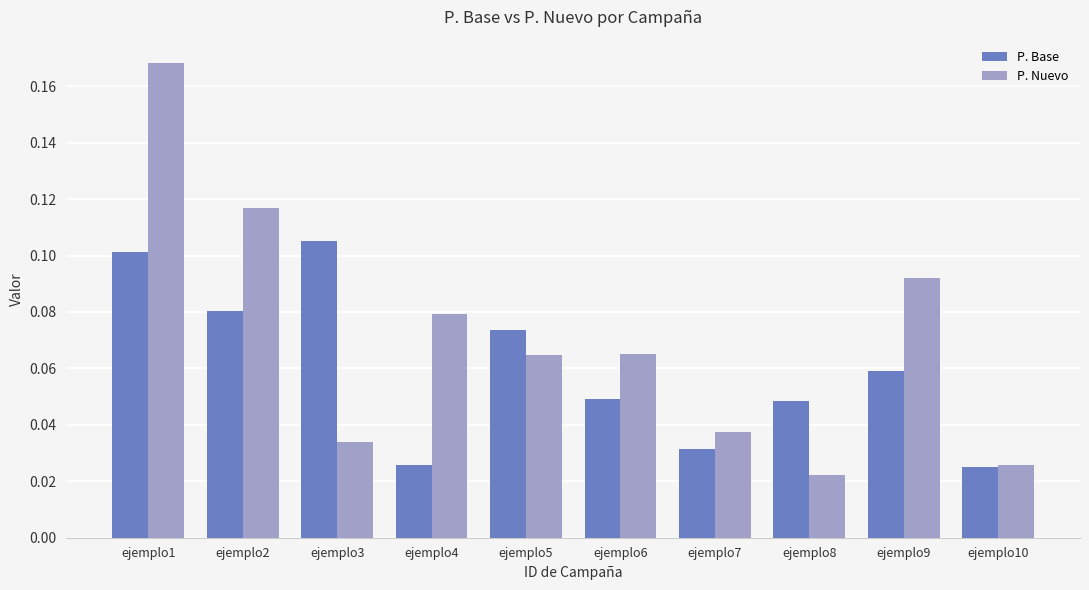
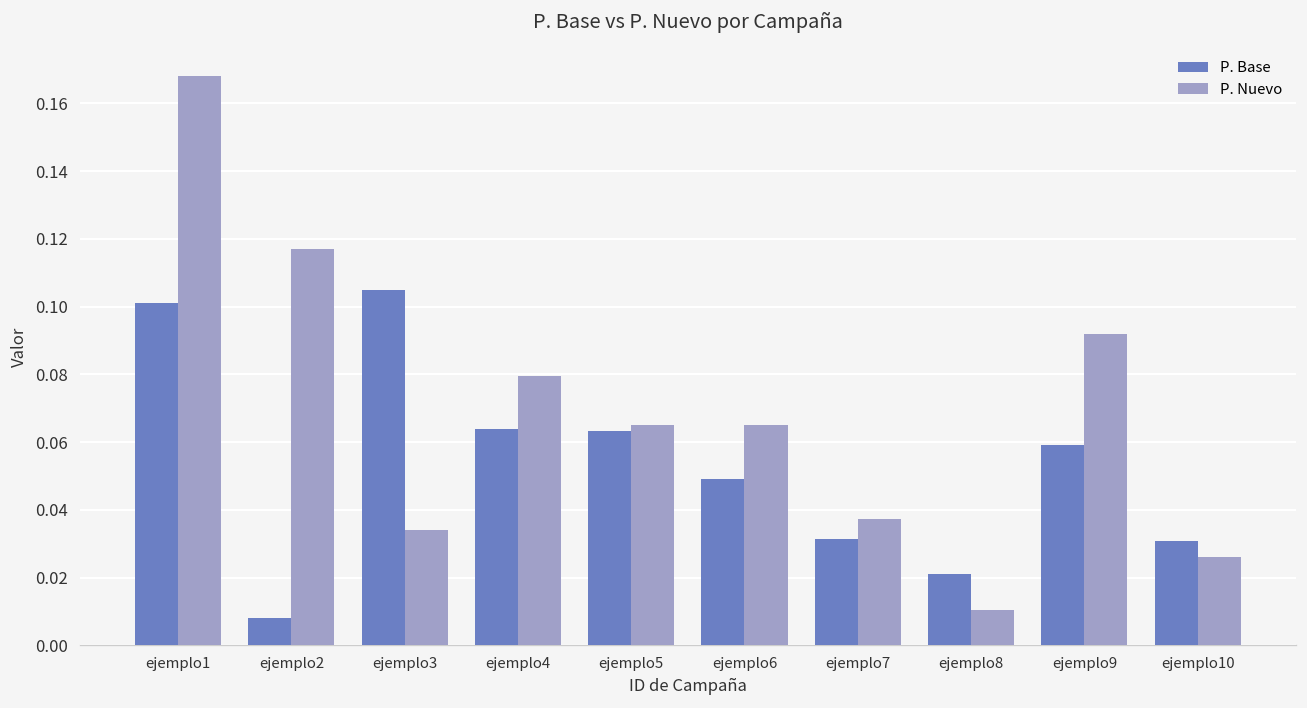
P. Base, ejemplo2: 0.080 -> 0.008
P. Base, ejemplo4: 0.026 -> 0.064
P. Base, ejemplo5: 0.073 -> 0.063
P. Base, ejemplo8: 0.048 -> 0.021
P. Nuevo, ejemplo8: 0.022 -> 0.011
P. Base, ejemplo10: 0.025 -> 0.031
